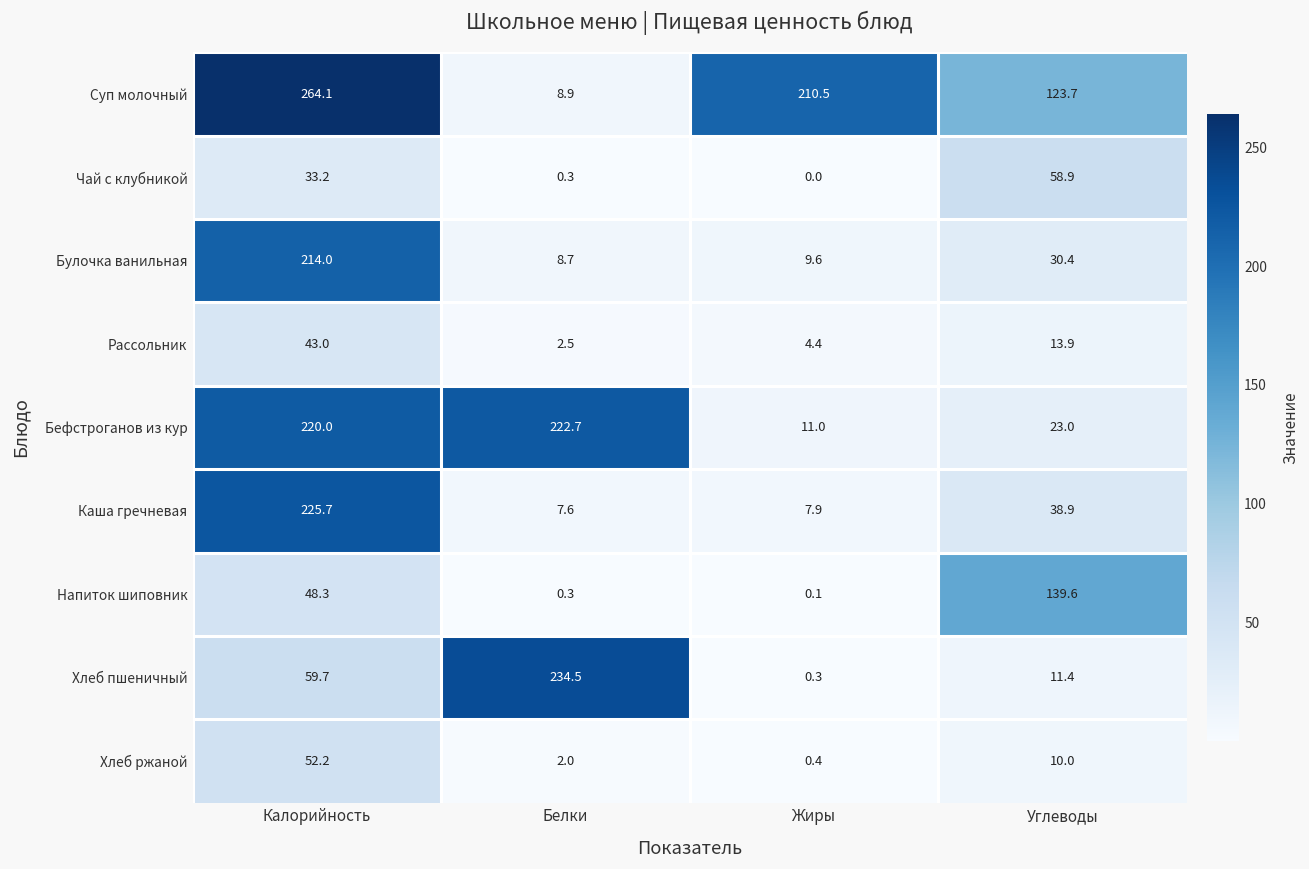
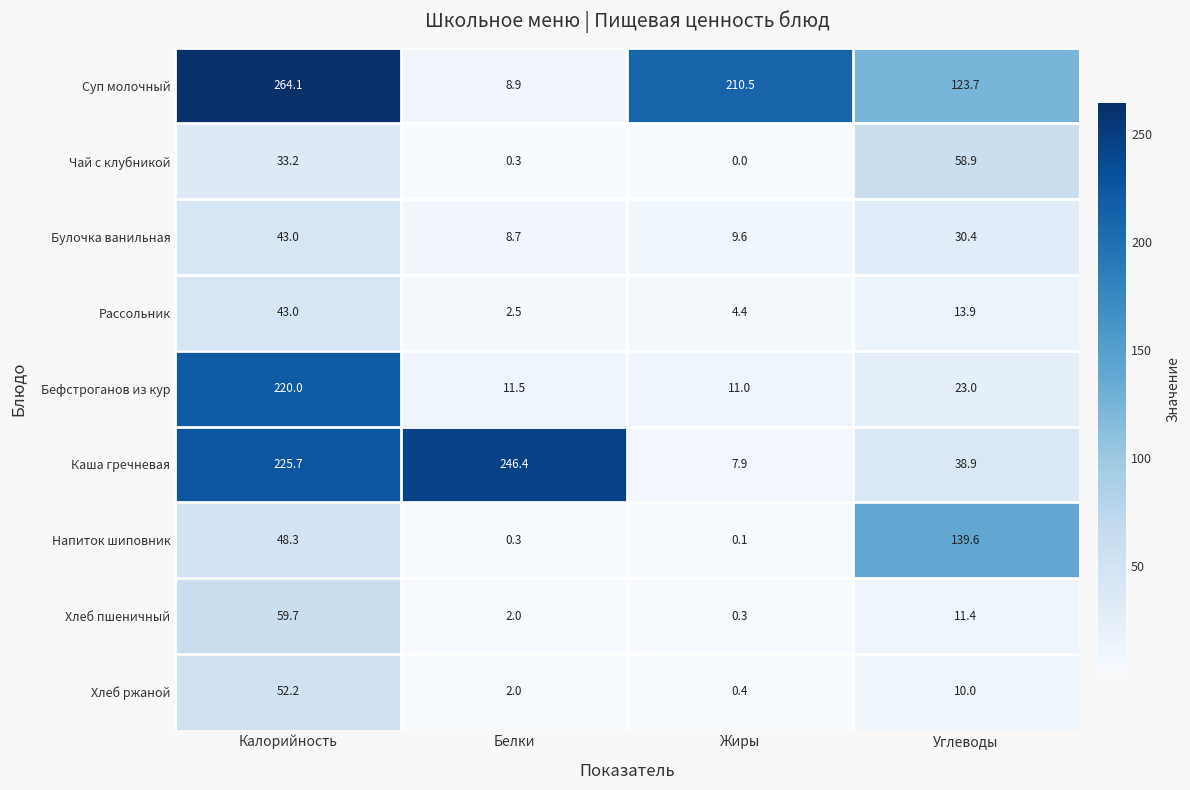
Булочка ванильная, Калорийность: 214.0 -> 43.0
Бефстроганов из кур, Белки: 222.7 -> 11.5
Каша гречневая, Белки: 7.6 -> 246.4
Хлеб пшеничный, Белки: 234.5 -> 2.0
